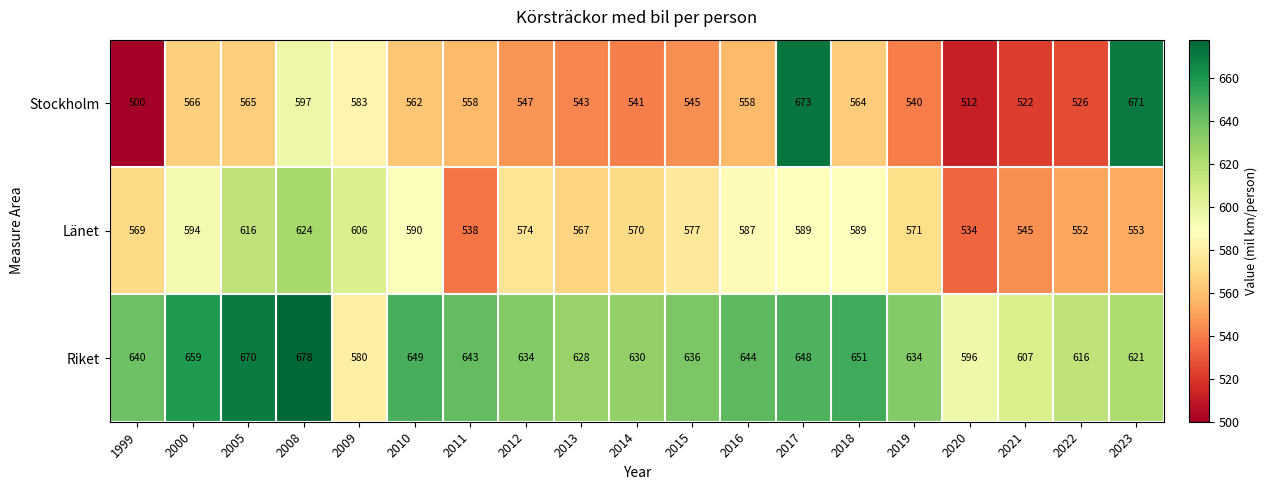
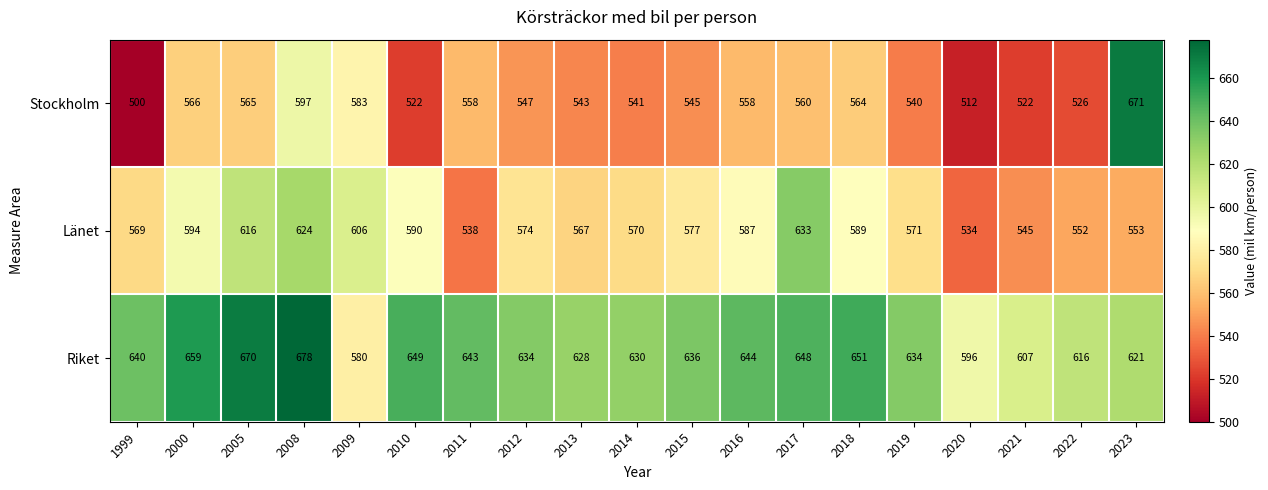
Stockholm, 2010: 562 -> 522
Stockholm, 2017: 673 -> 560
Länet, 2017: 589 -> 633
